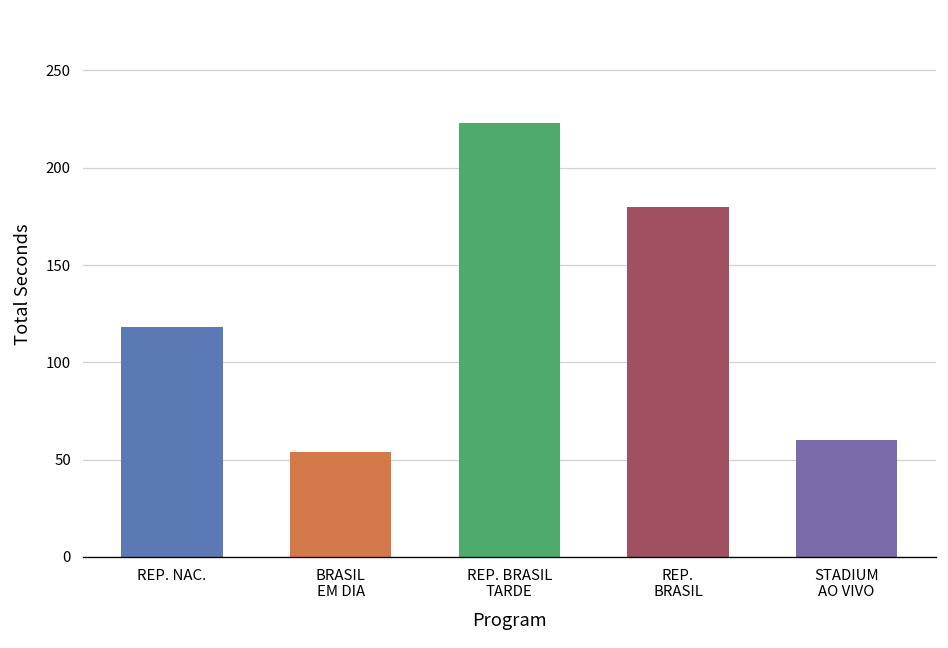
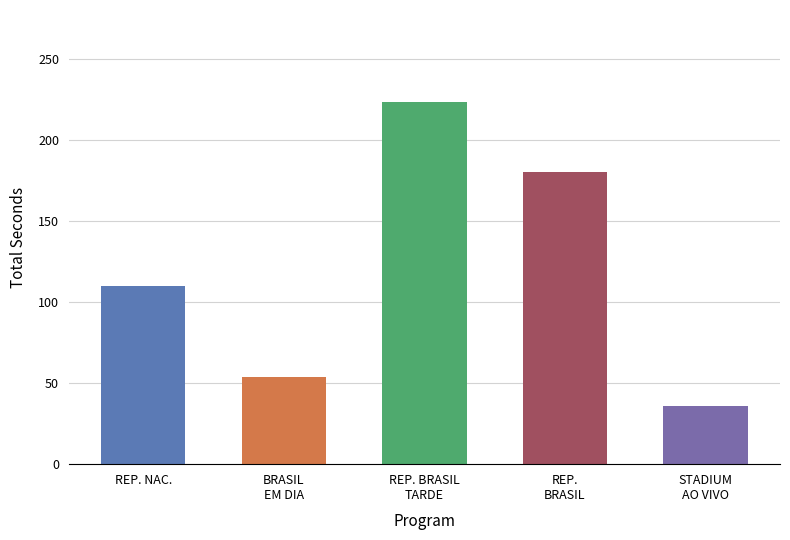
REP. NAC.: 118 -> 110
STADIUM AO VIVO: 60 -> 36
